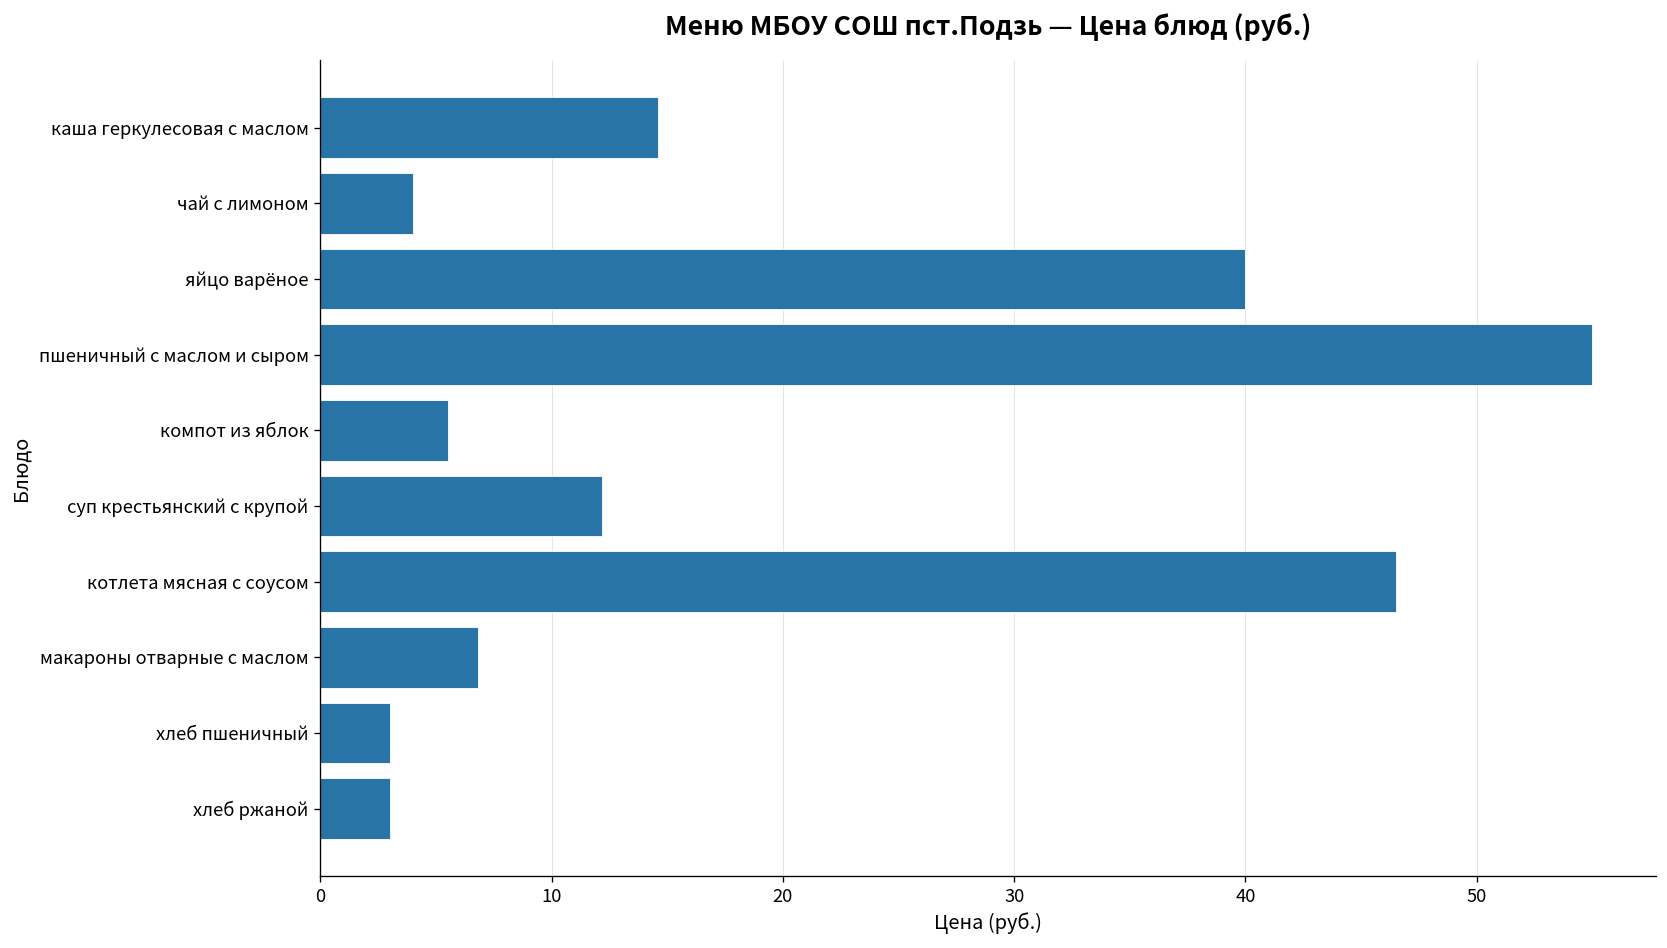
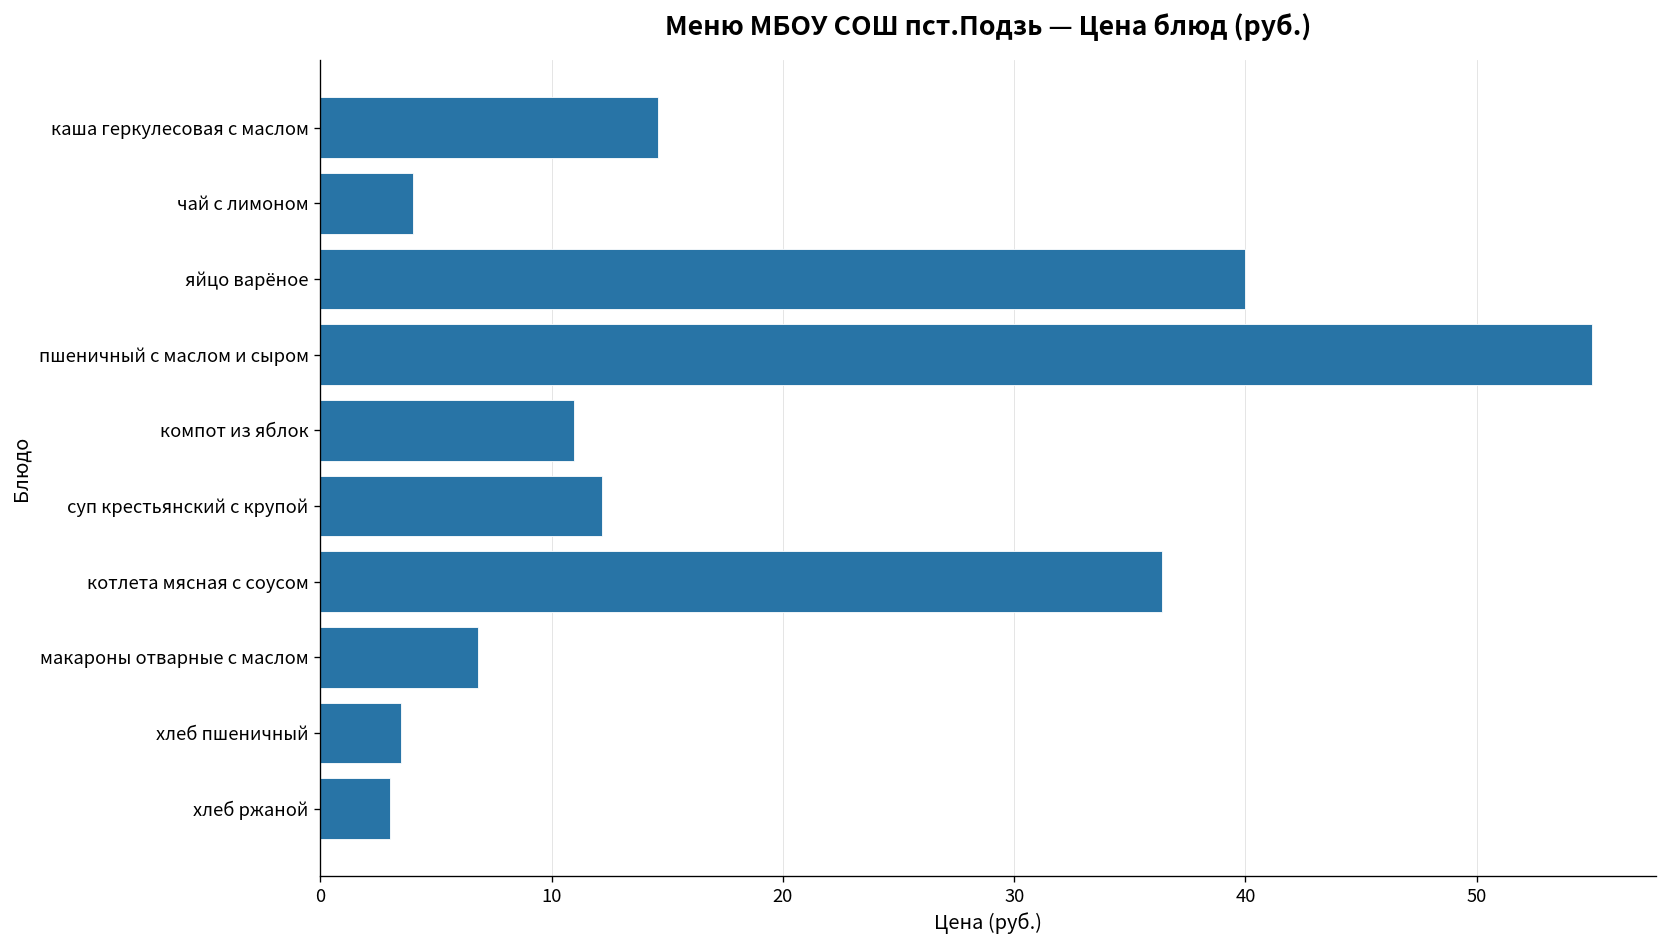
компот из яблок: 5.5 -> 11.0
котлета мясная с соусом: 46.5 -> 36.4
хлеб пшеничный: 3.0 -> 3.5
